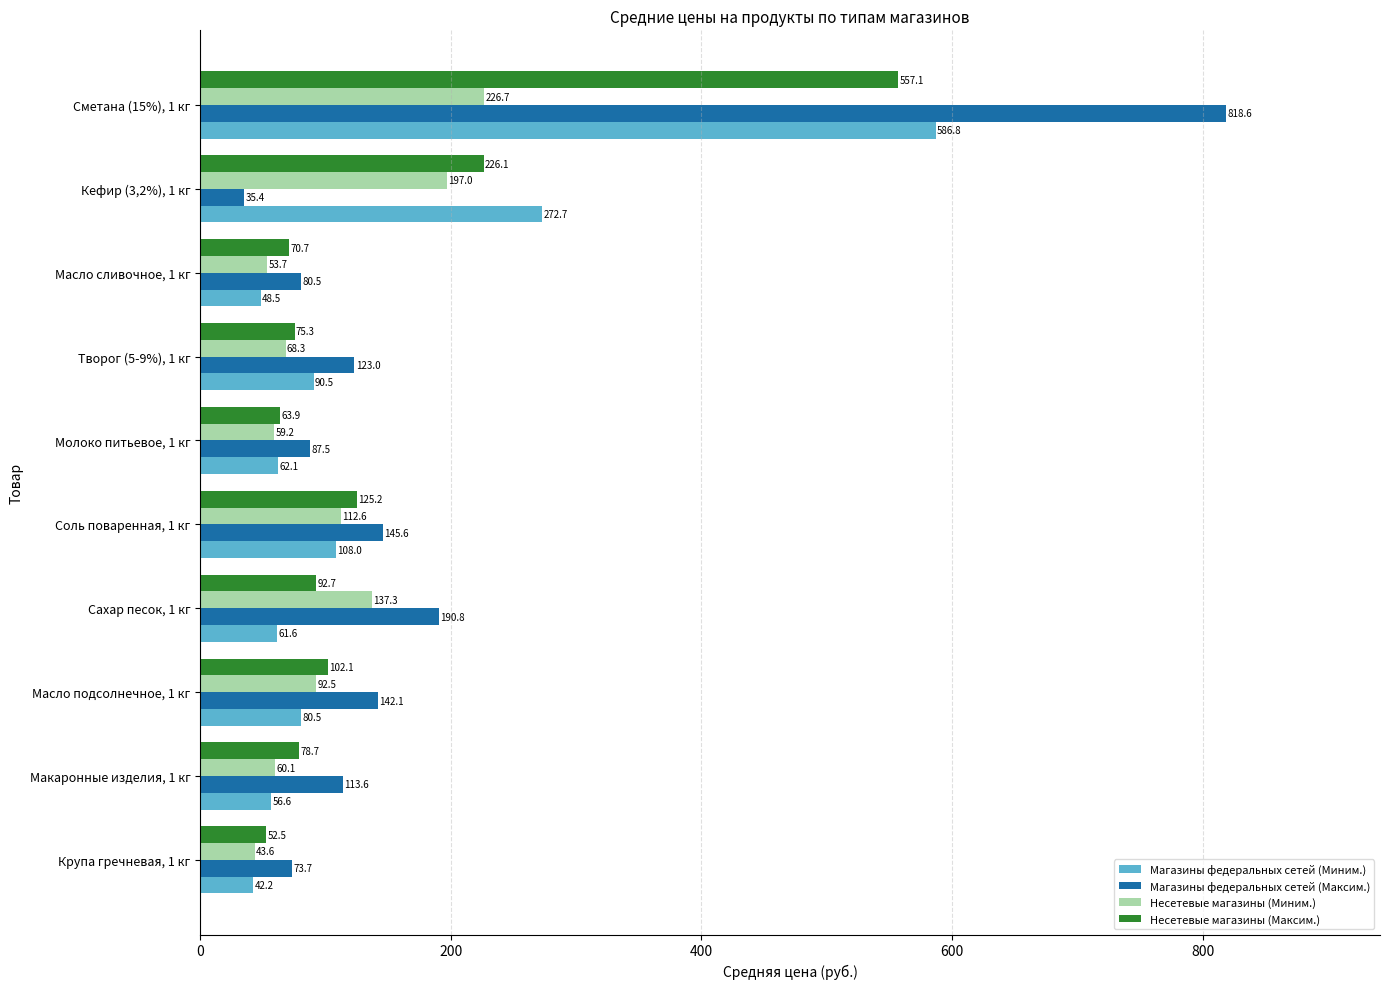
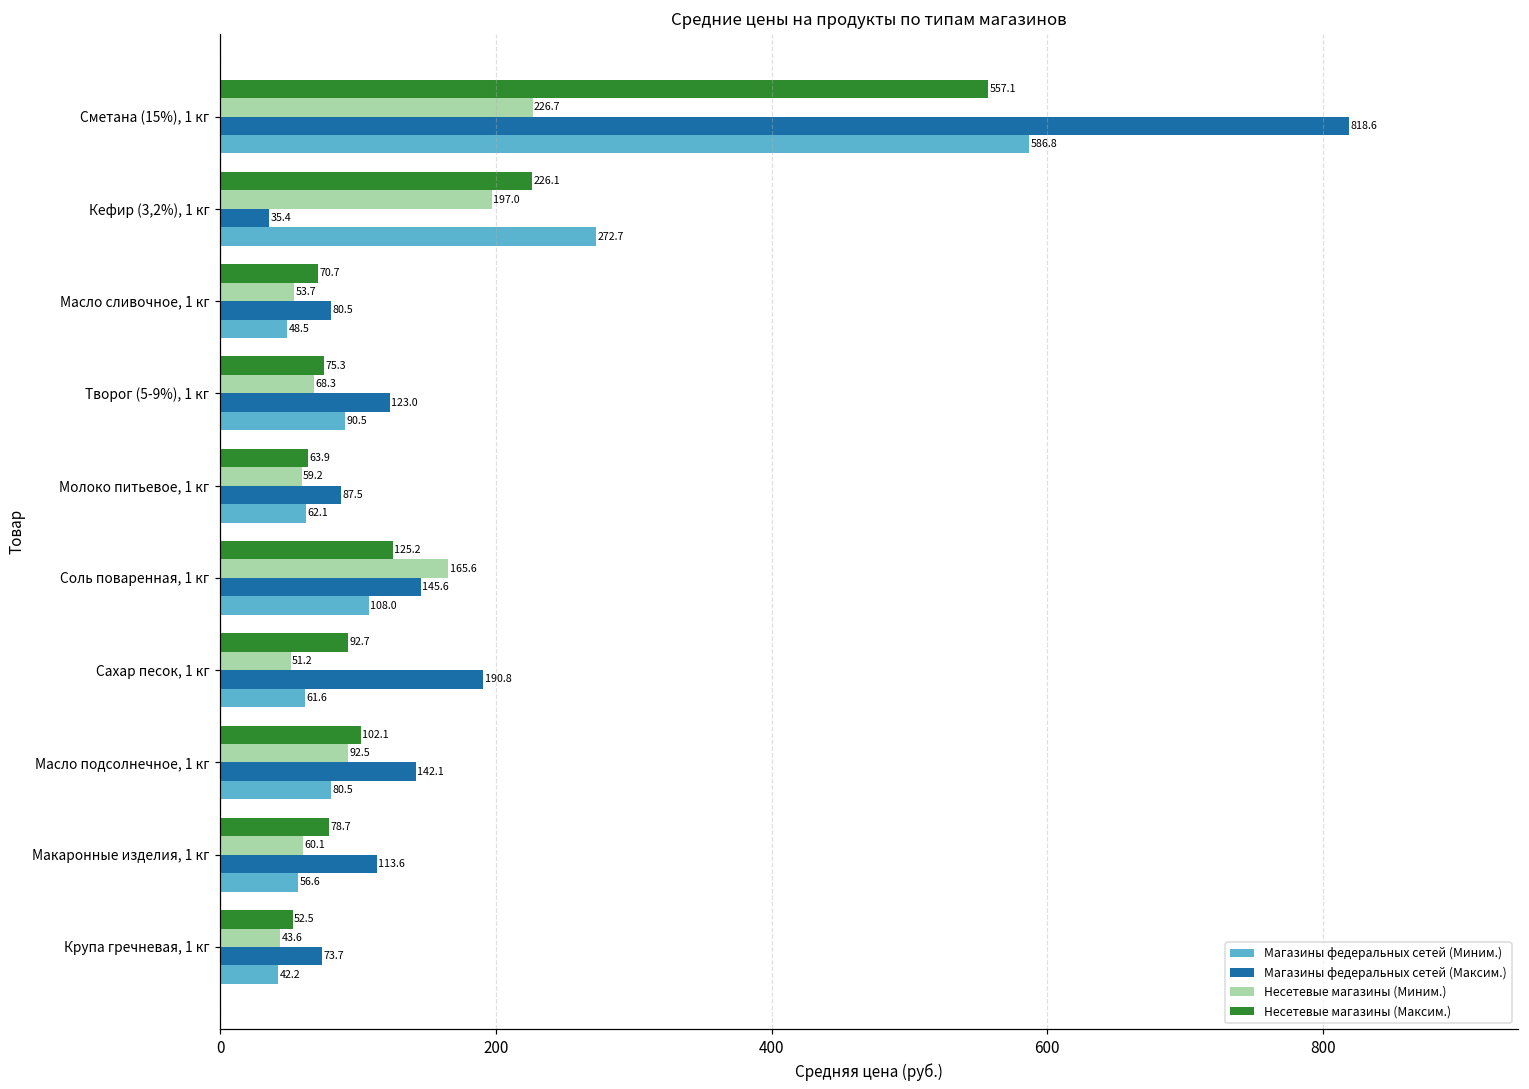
Несетевые магазины (Миним.), Соль поваренная, 1 кг: 112.6 -> 165.6
Несетевые магазины (Миним.), Сахар песок, 1 кг: 137.3 -> 51.2
